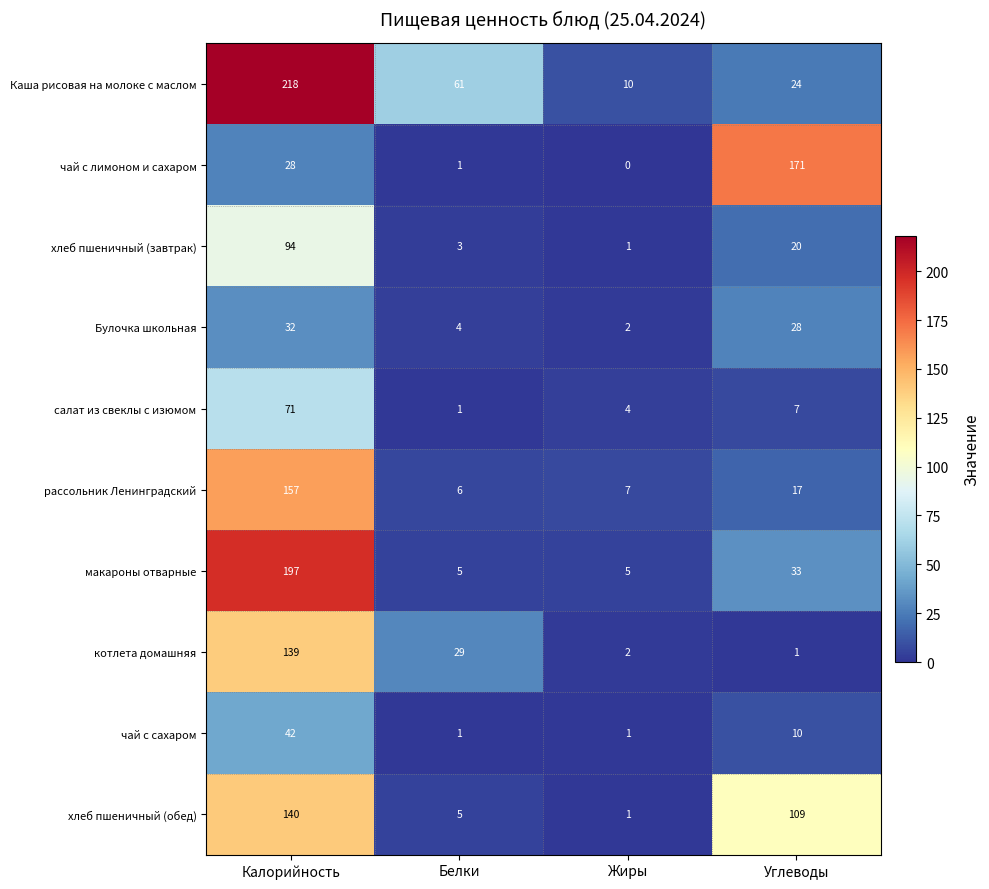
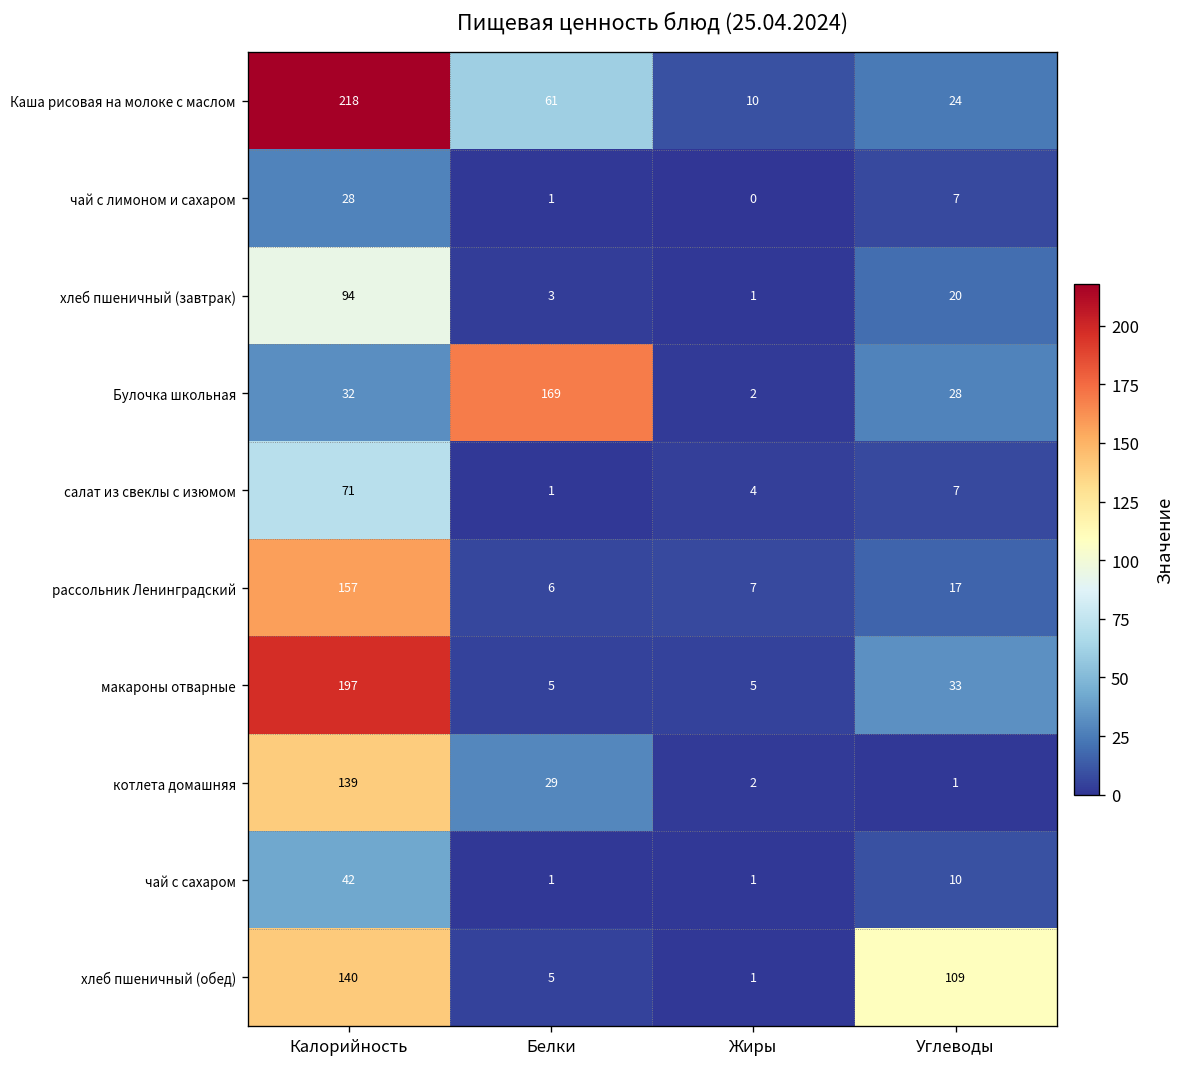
чай с лимоном и сахаром, Углеводы: 171 -> 7
Булочка школьная, Белки: 4 -> 169
